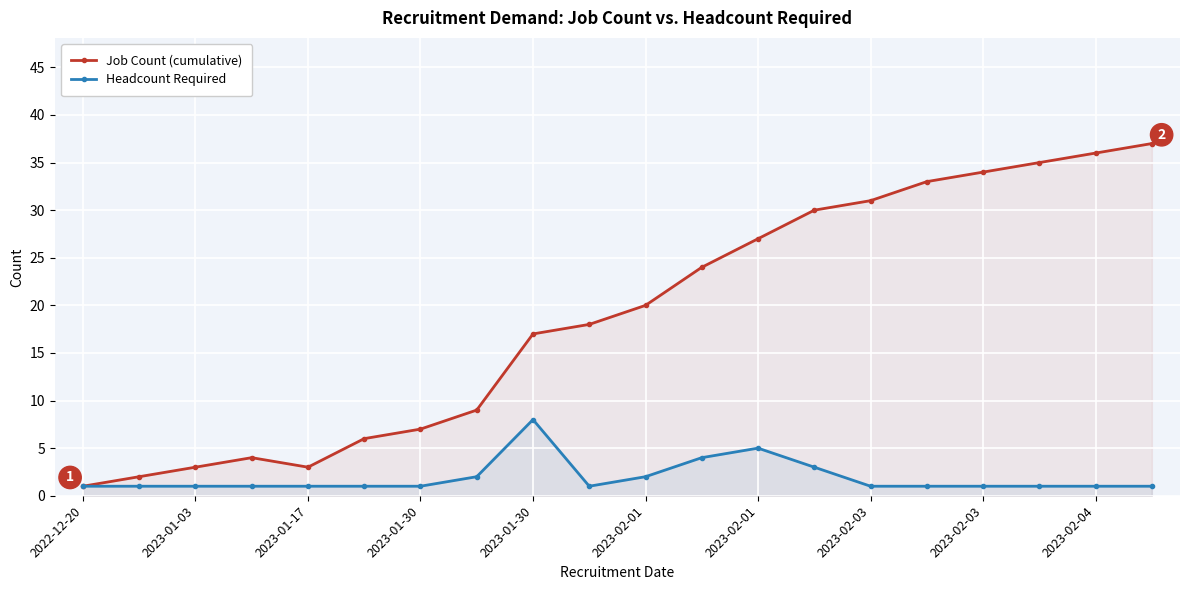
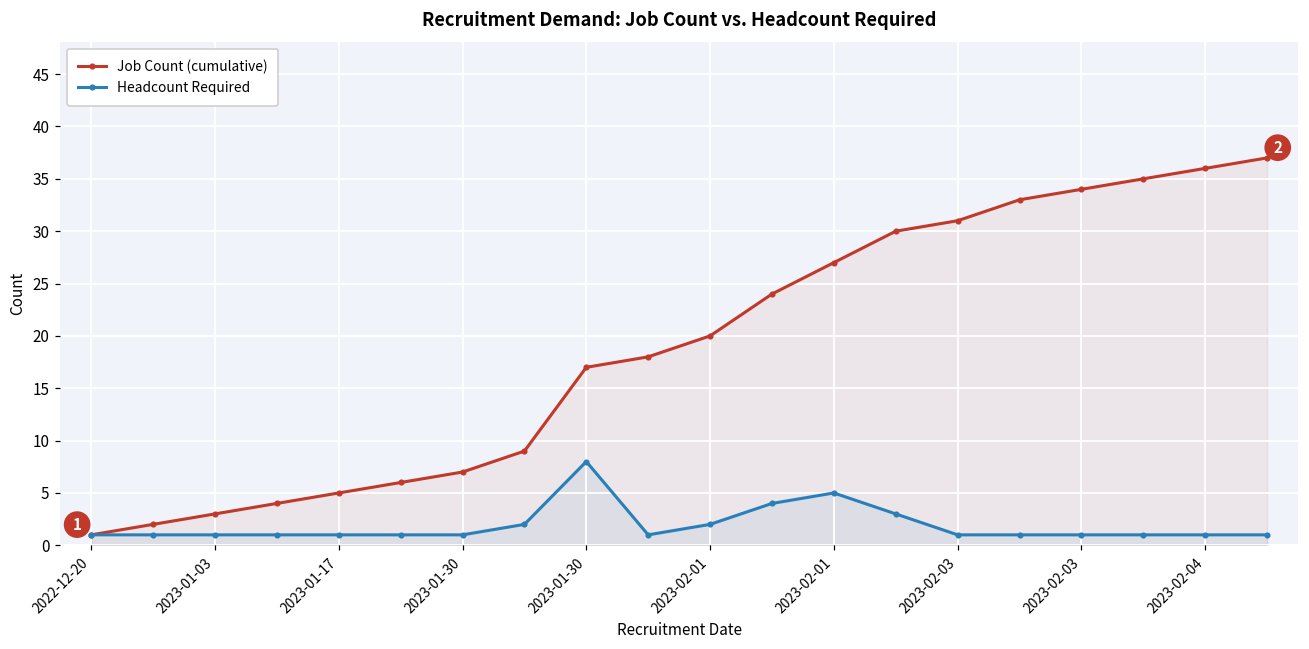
Job Count (cumulative), 2023-01-17: 3 -> 5
